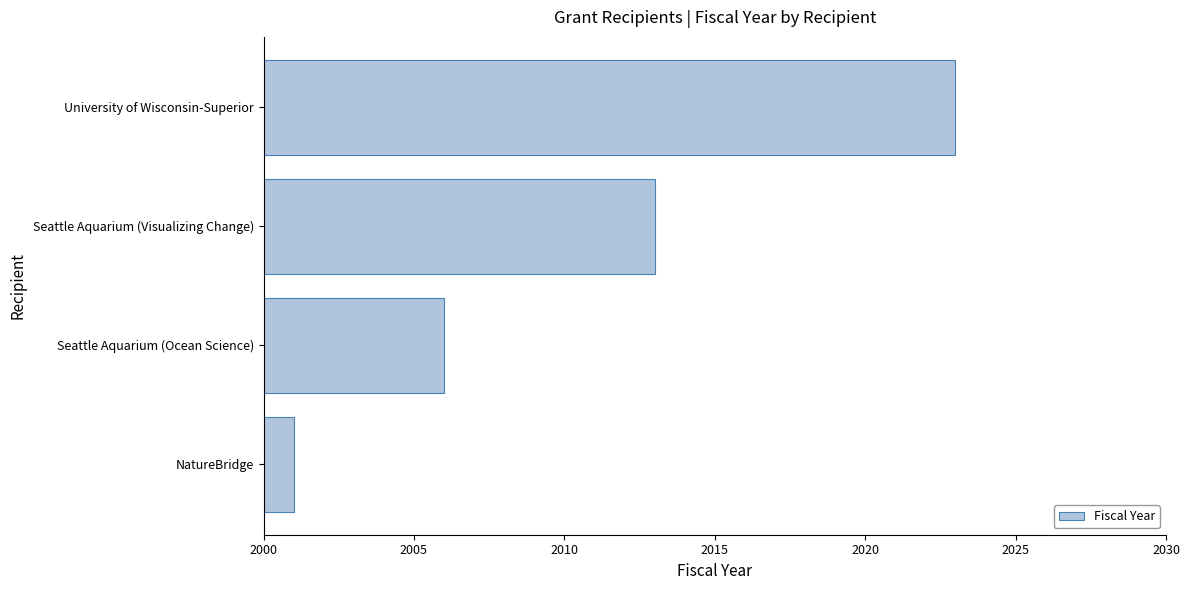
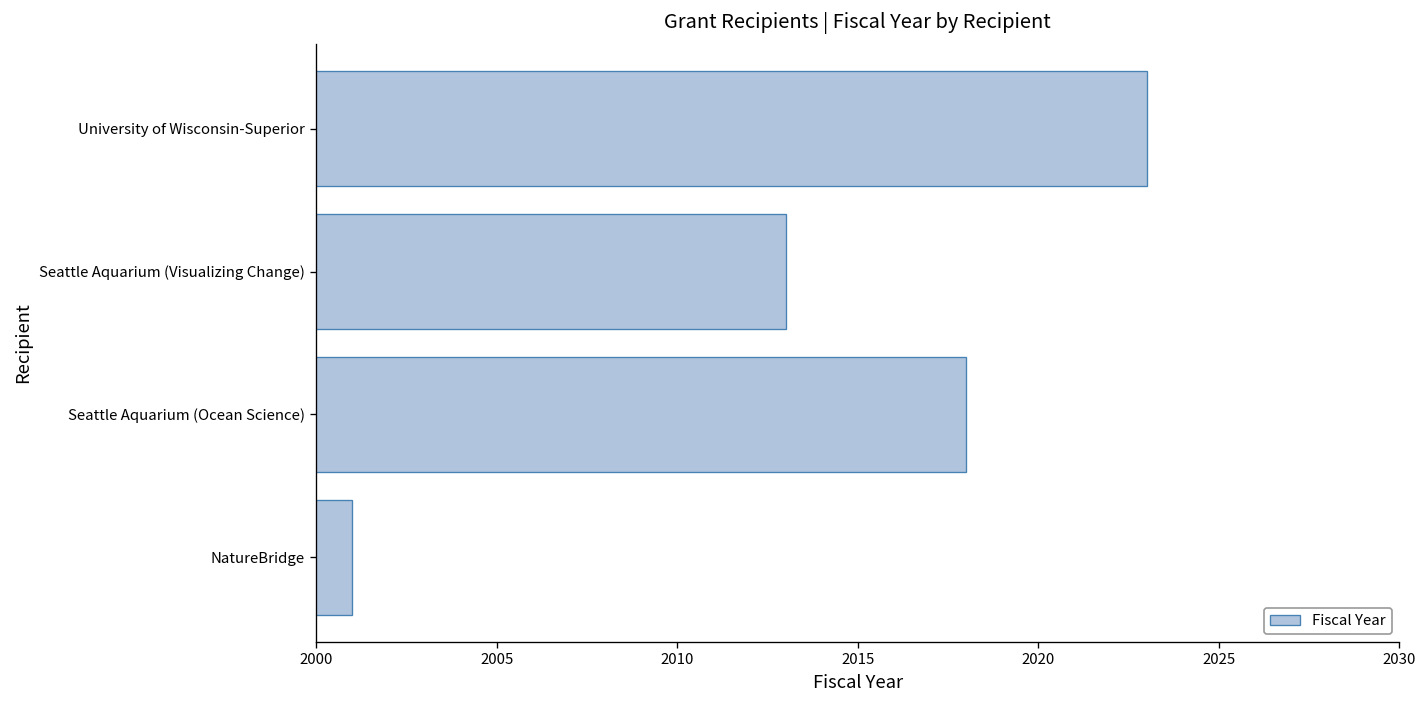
Seattle Aquarium (Ocean Science): 2006 -> 2018
